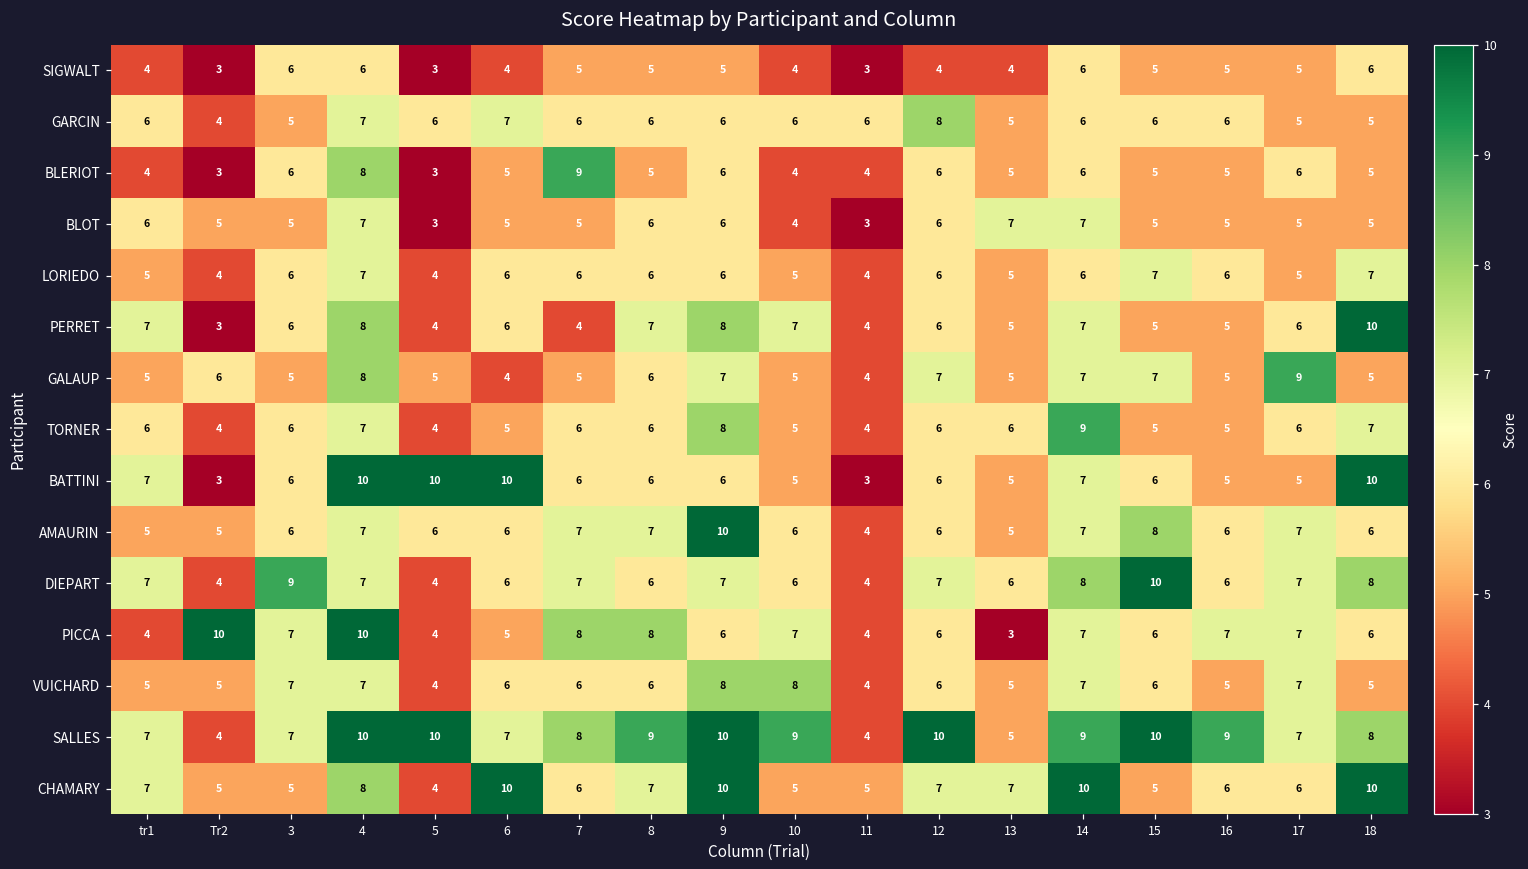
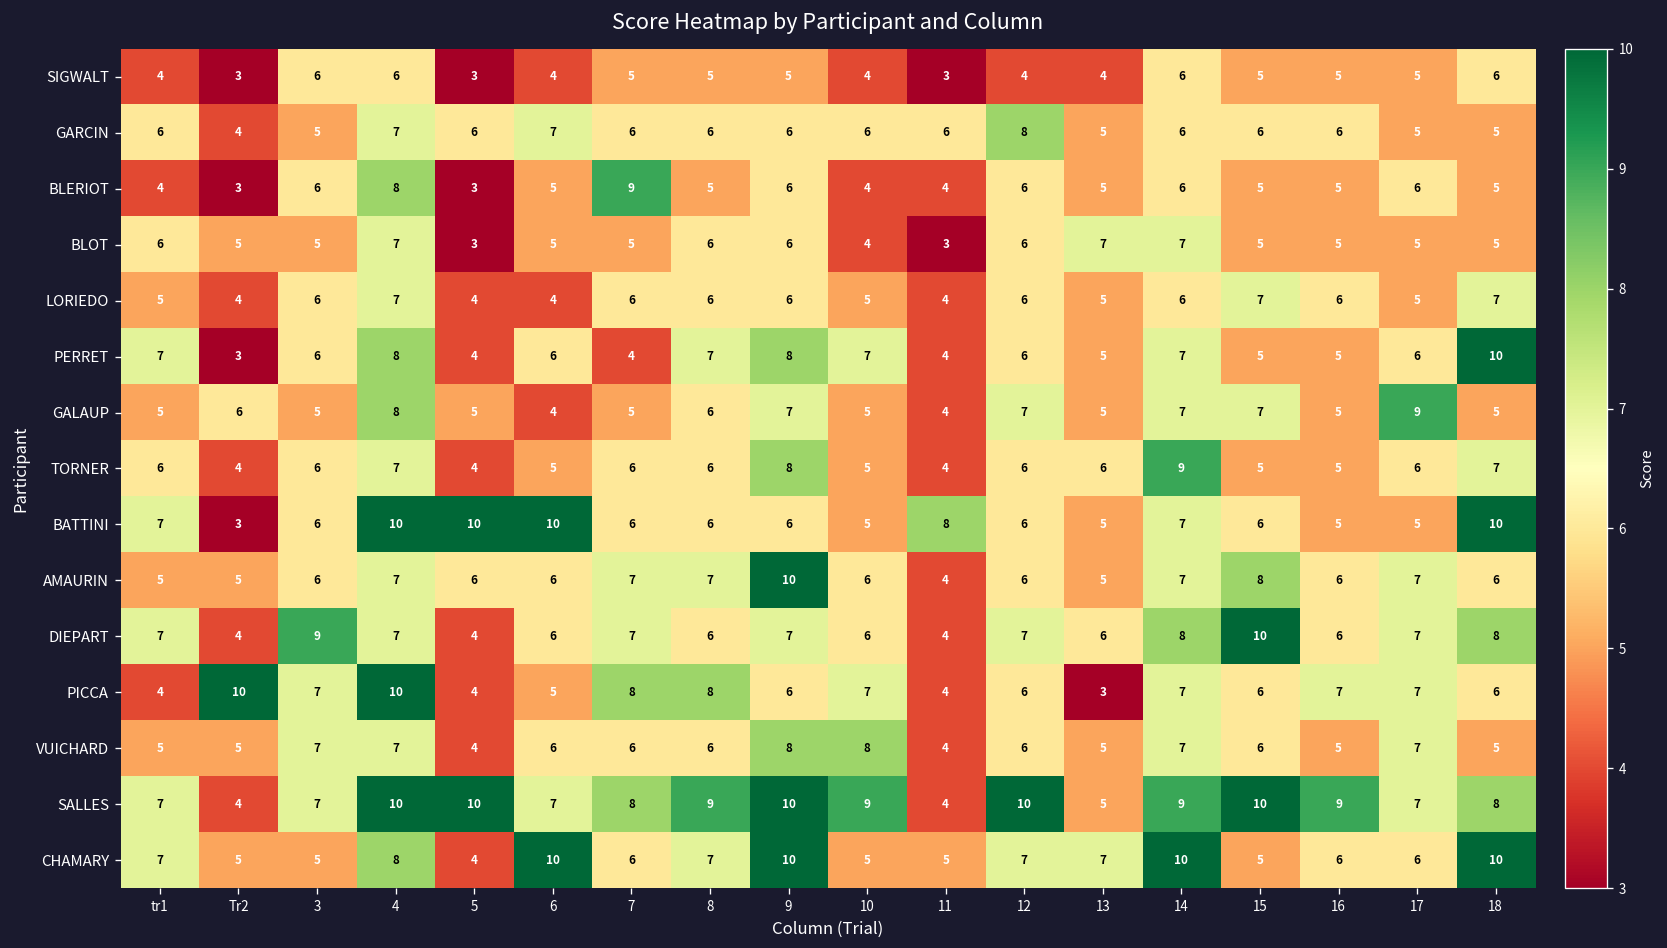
LORIEDO, 6: 6 -> 4
BATTINI, 11: 3 -> 8
